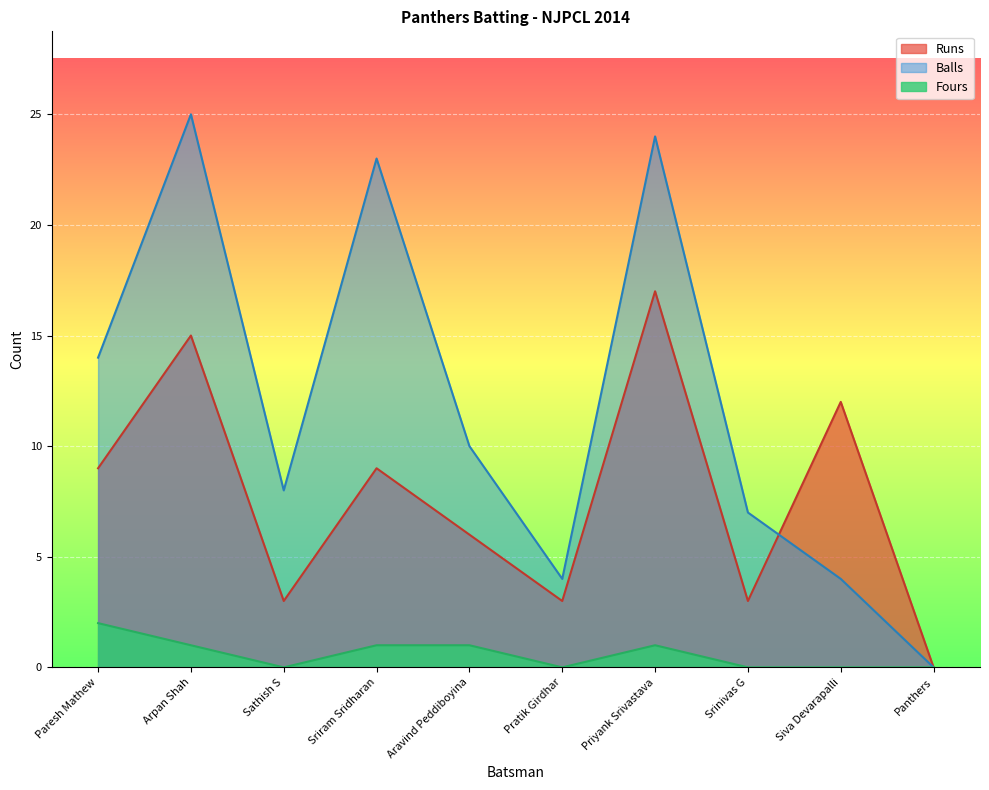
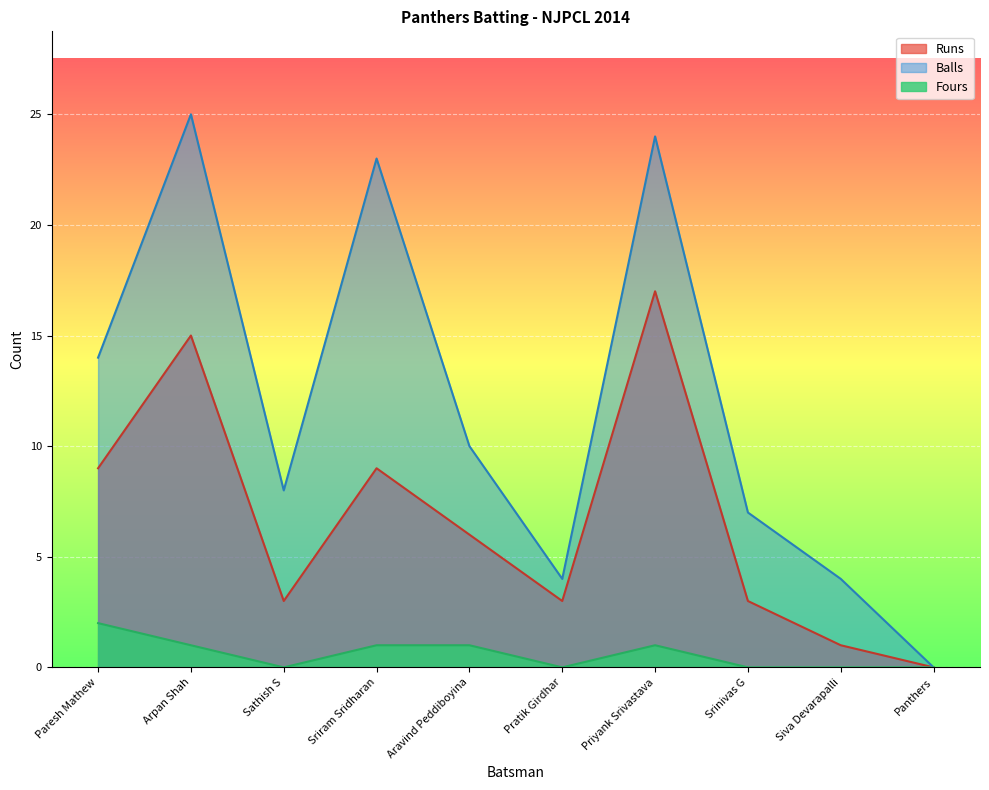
Runs, Siva Devarapalli: 12 -> 1
